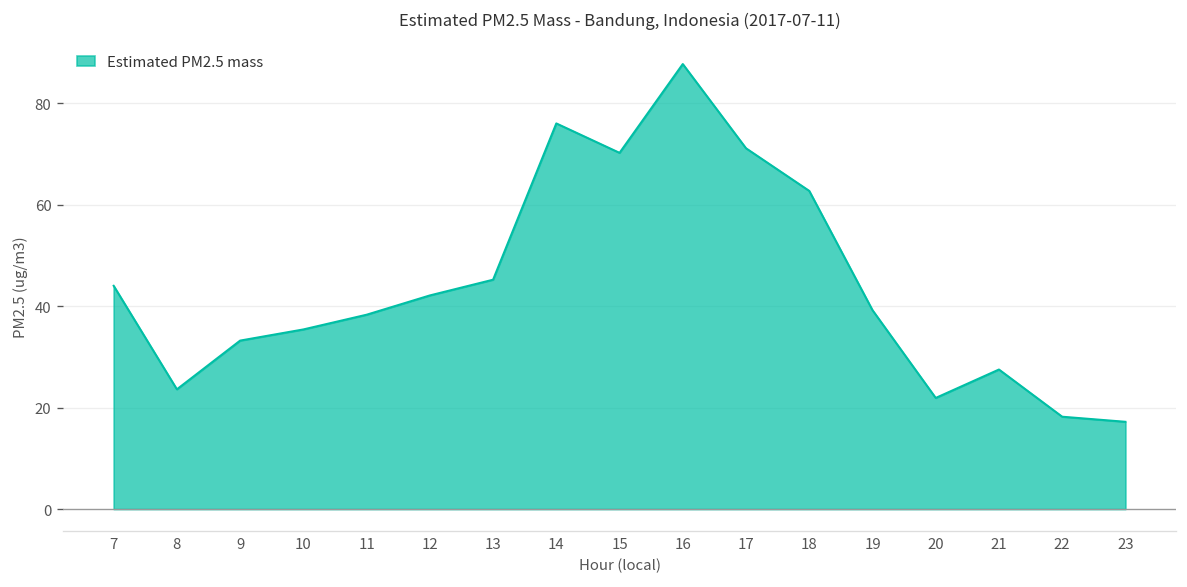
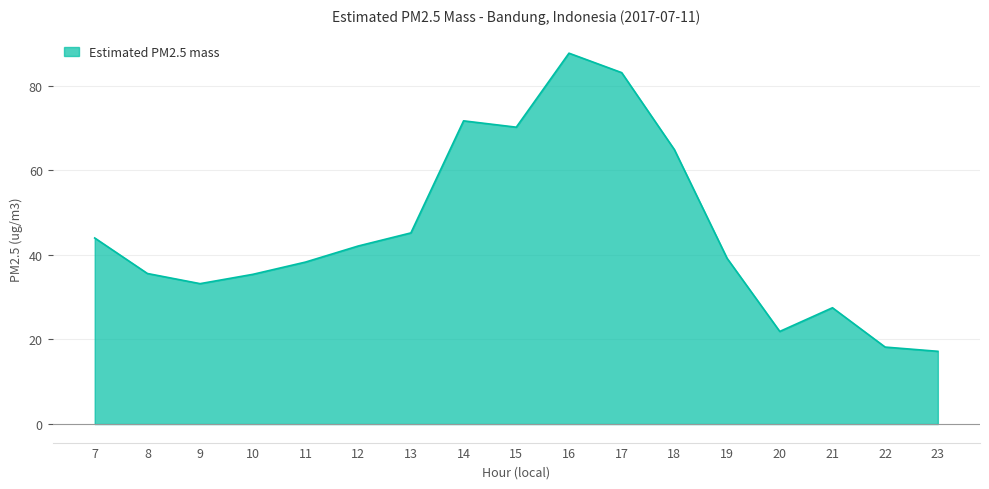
8: 24 -> 36
14: 76 -> 72
17: 71 -> 83
18: 63 -> 65
